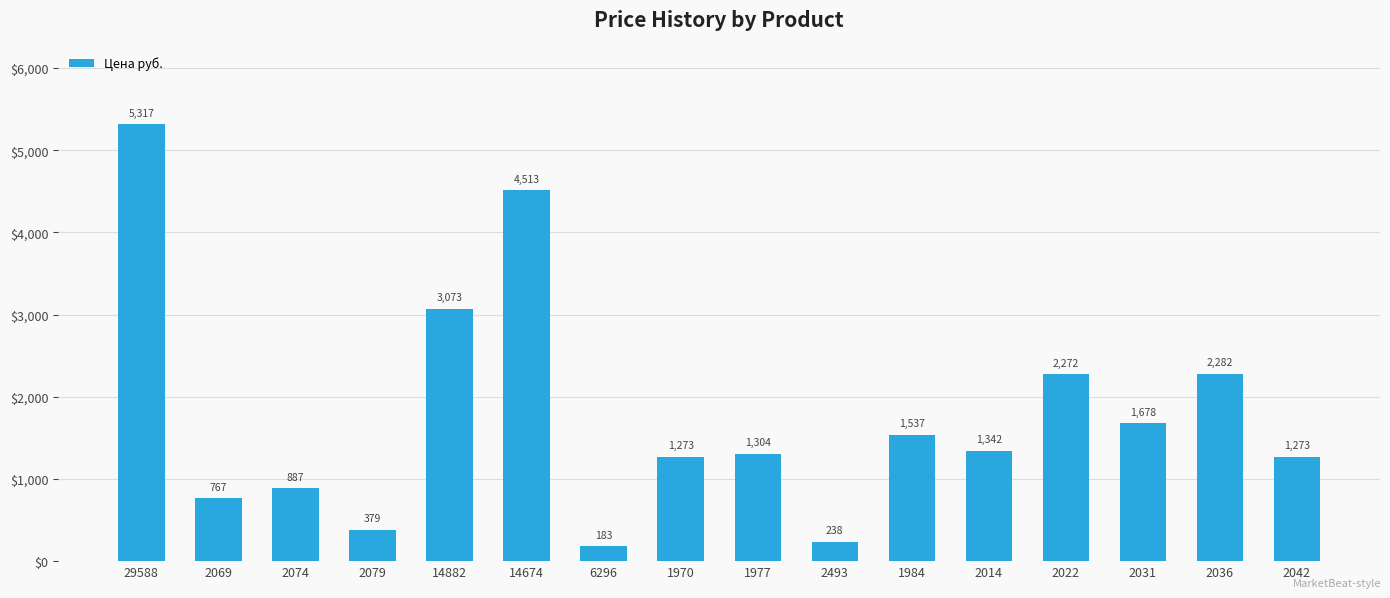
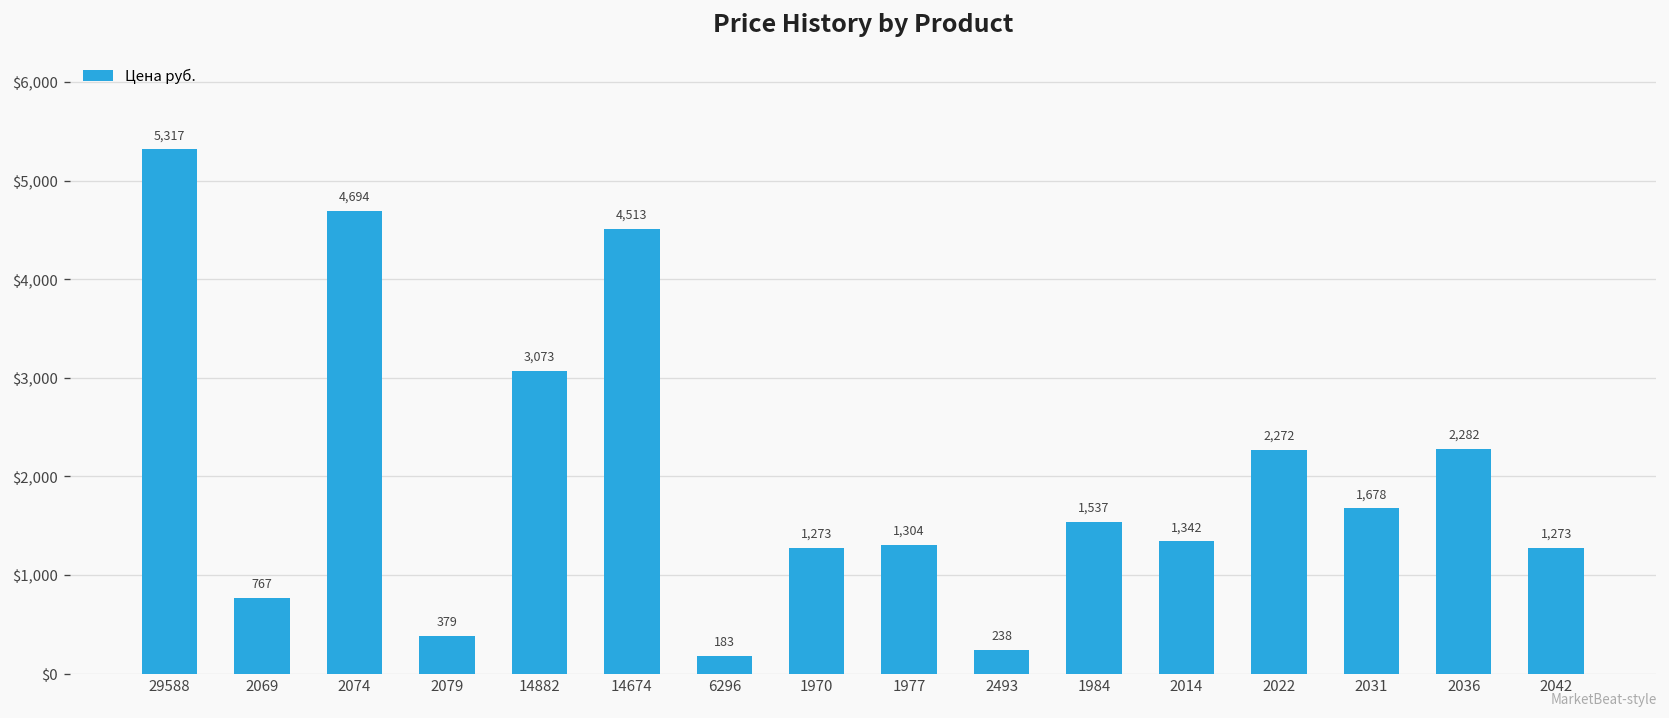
2074: 887 -> 4,694
